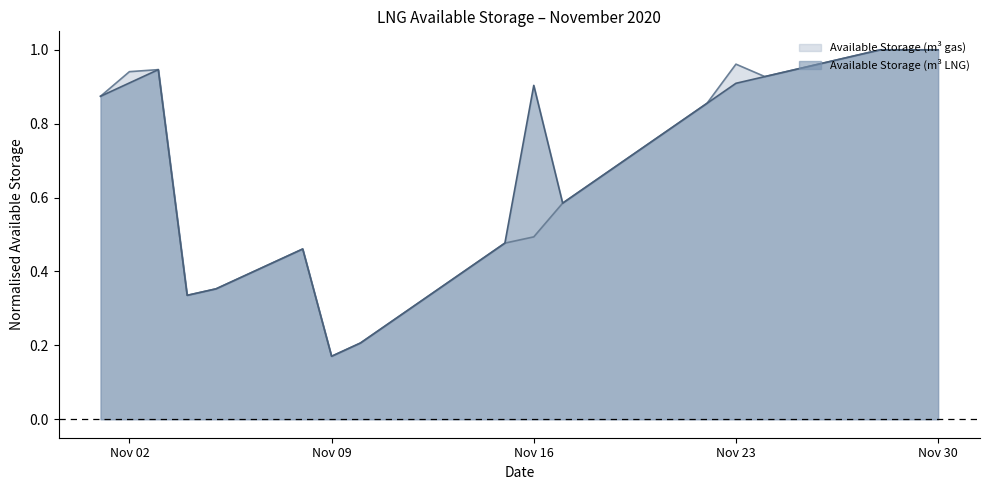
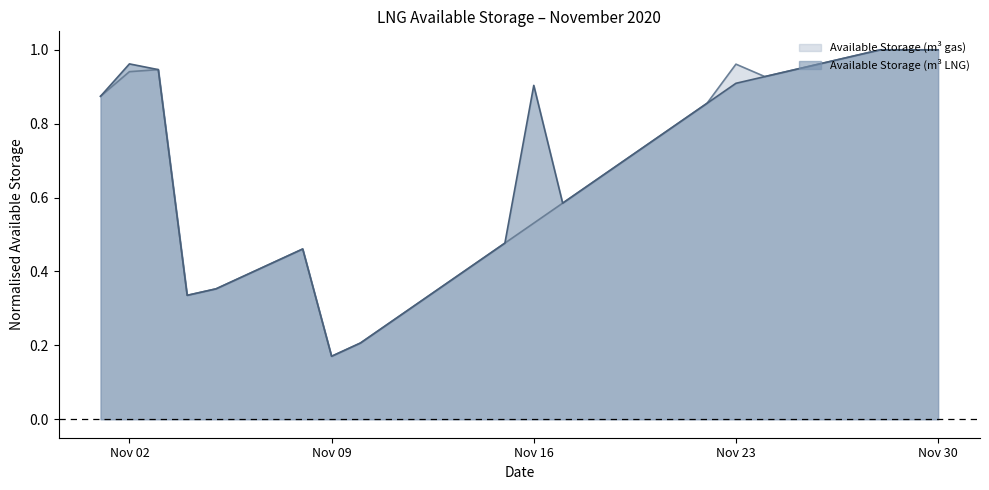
Available Storage (m³ LNG), Nov 02: 0.91 -> 0.96
Available Storage (m³ gas), Nov 16: 0.49 -> 0.53
